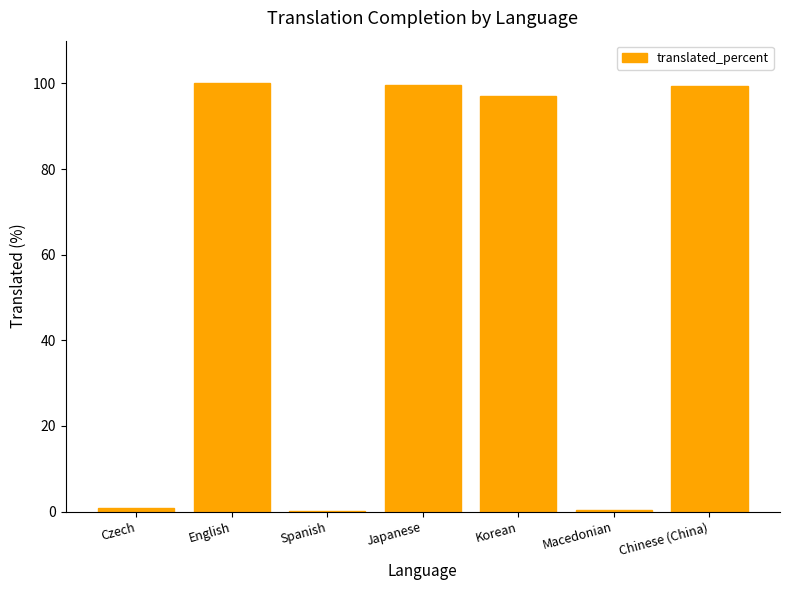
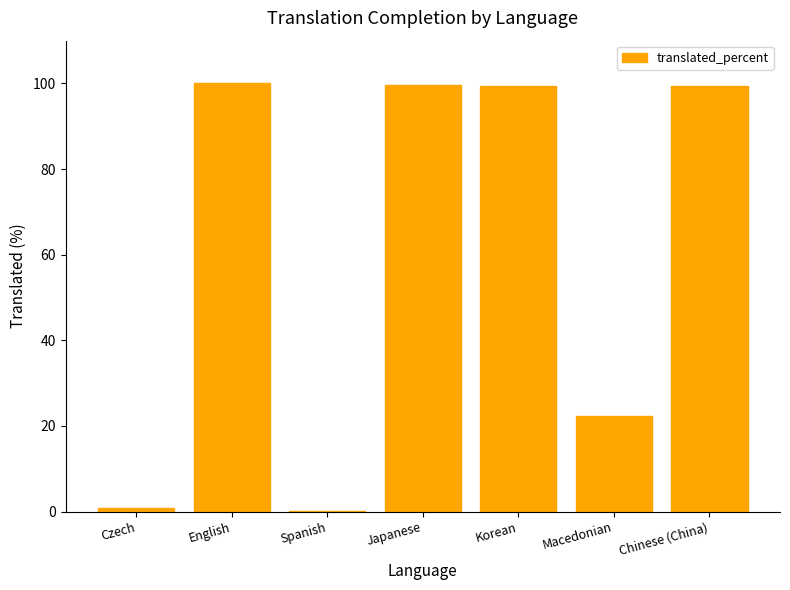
Korean: 97 -> 100
Macedonian: 0 -> 22
